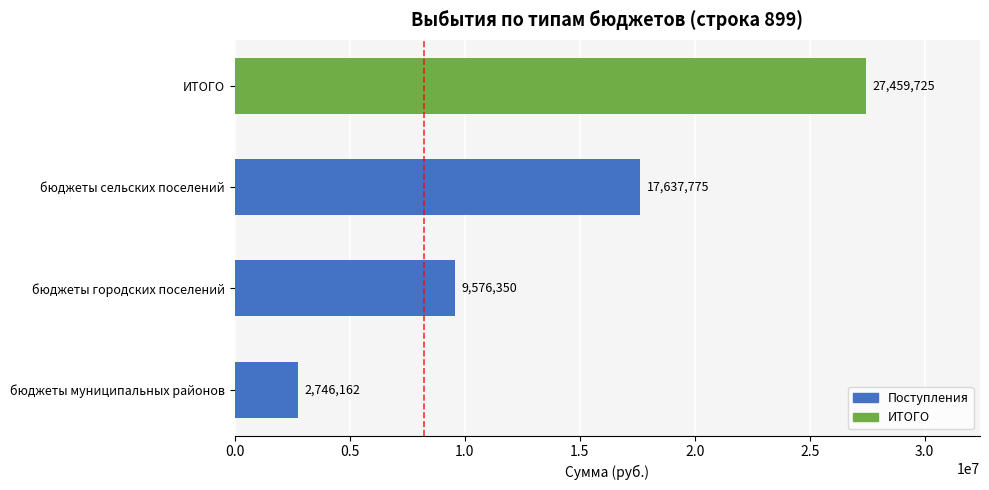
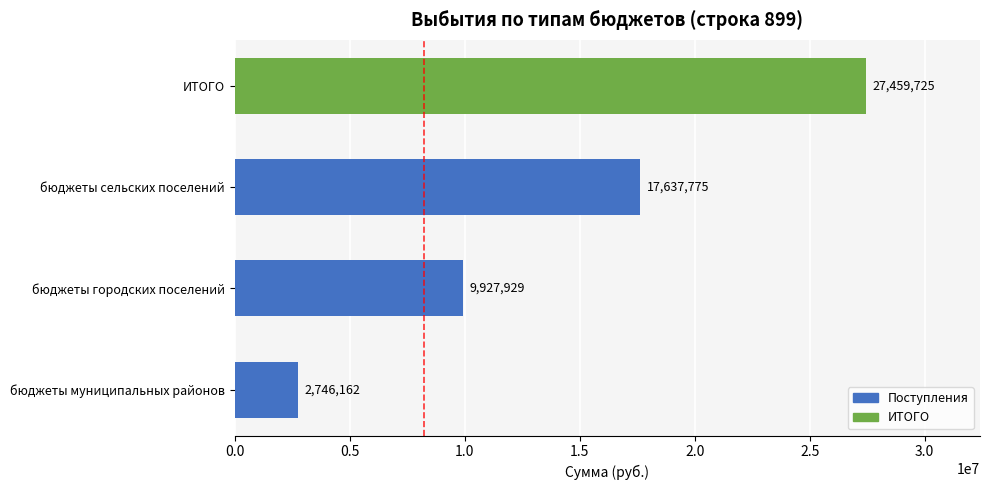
бюджеты городских поселений: 9,576,350 -> 9,927,929
